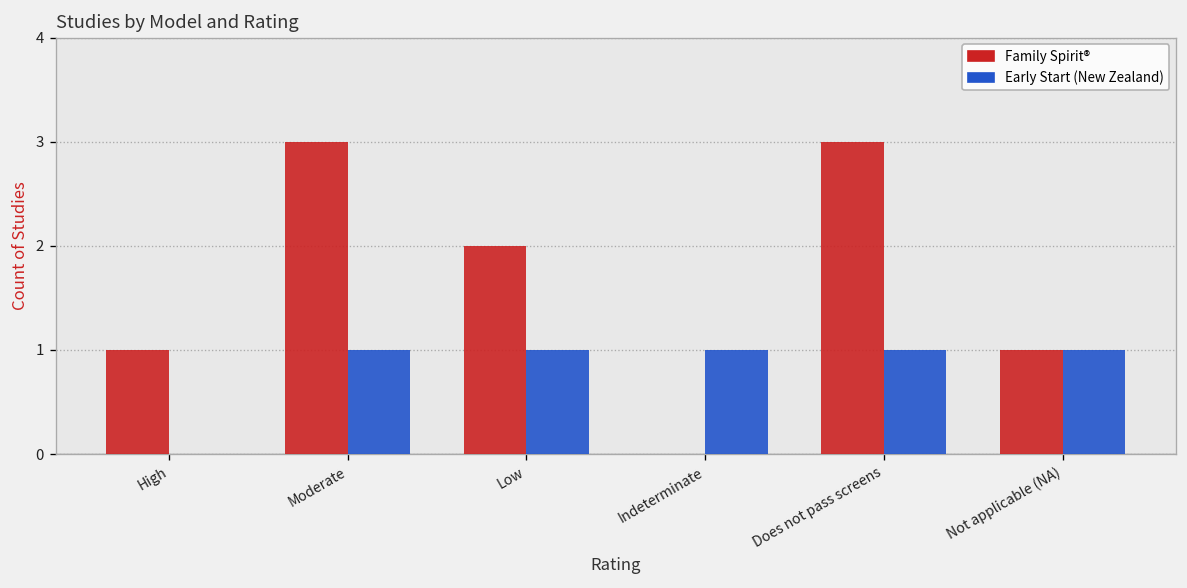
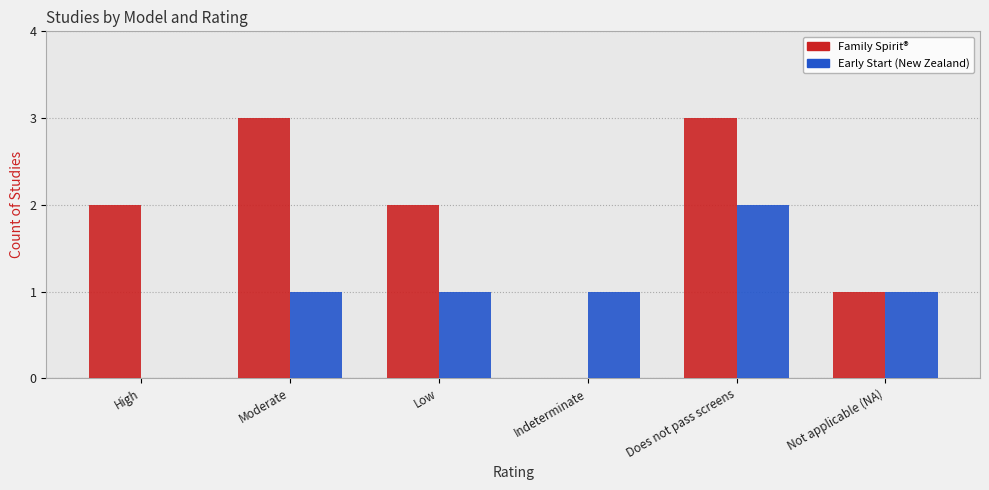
Family Spirit®, High: 1 -> 2
Early Start (New Zealand), Does not pass screens: 1 -> 2
